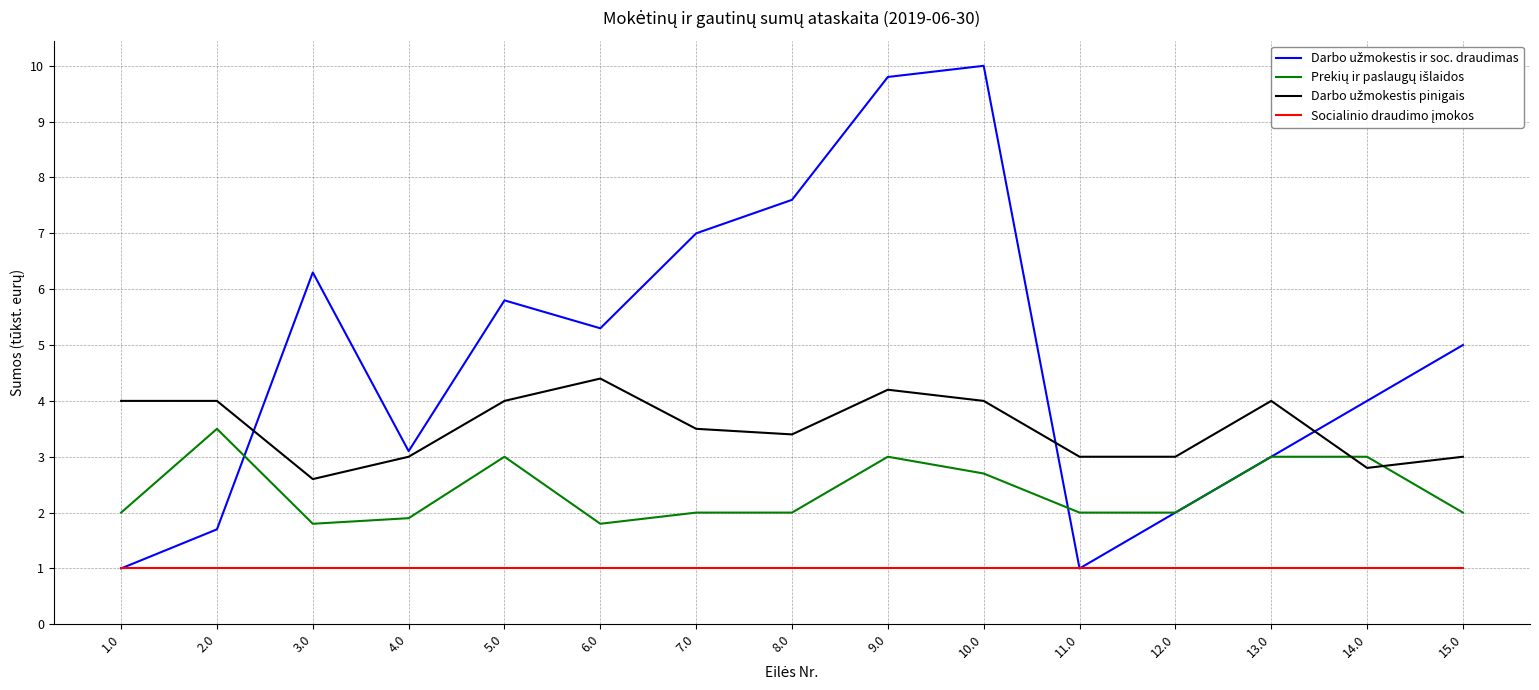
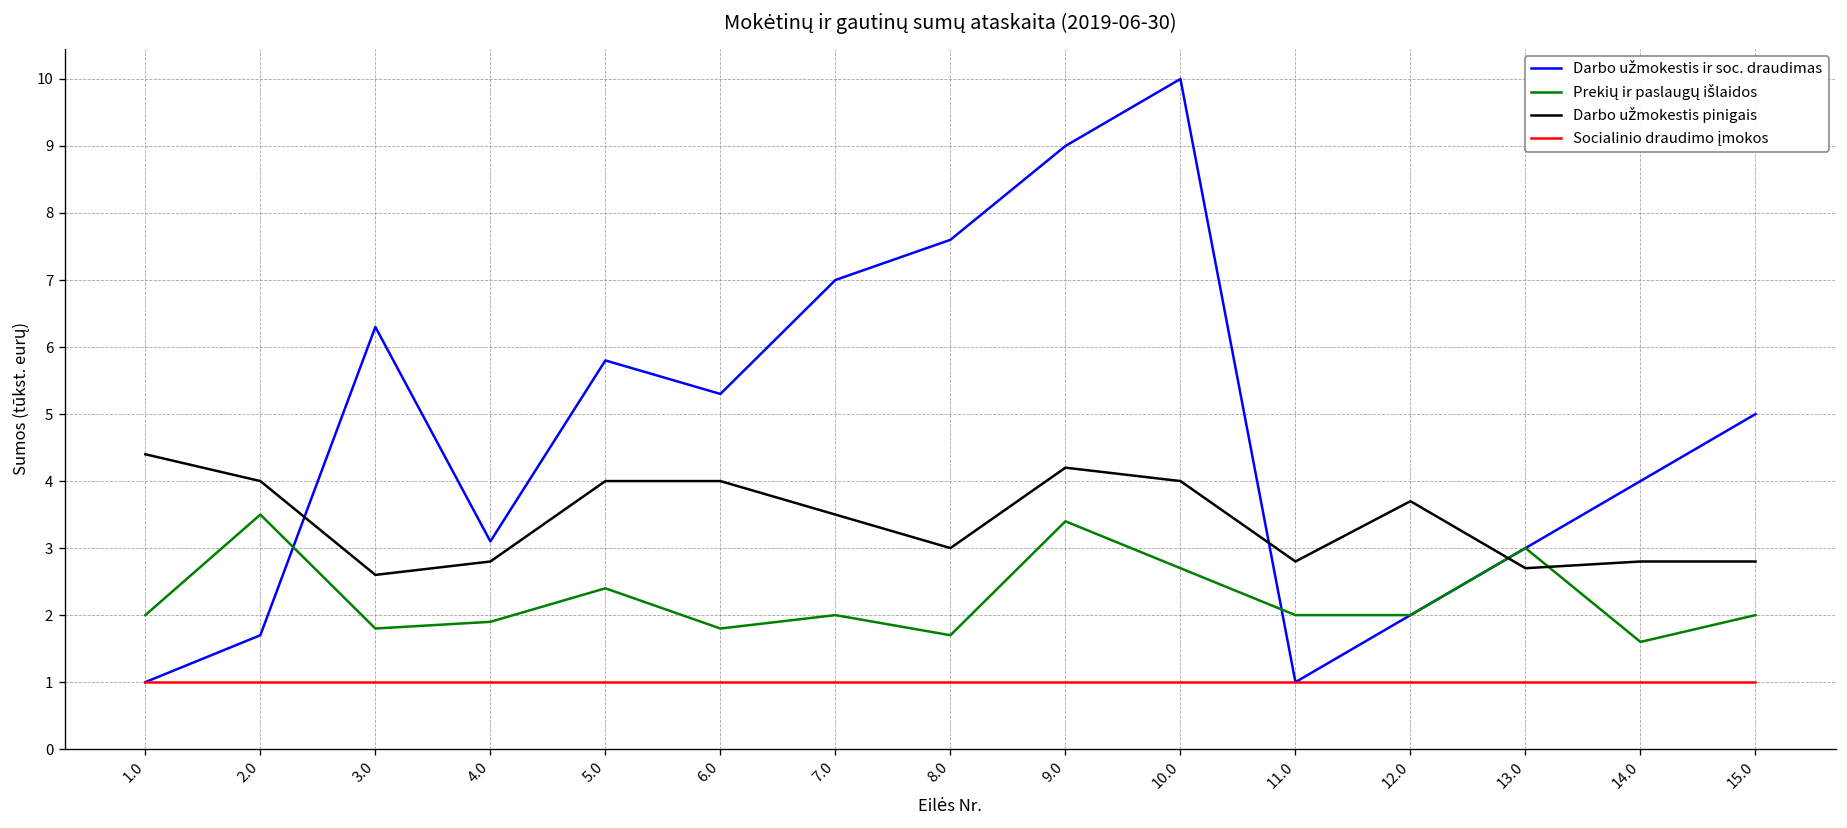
Darbo užmokestis pinigais, 1.0: 4.0 -> 4.4
Darbo užmokestis pinigais, 4.0: 3.0 -> 2.8
Prekių ir paslaugų išlaidos, 5.0: 3.0 -> 2.4
Darbo užmokestis pinigais, 6.0: 4.4 -> 4.0
Prekių ir paslaugų išlaidos, 8.0: 2.0 -> 1.7
Darbo užmokestis pinigais, 8.0: 3.4 -> 3.0
Darbo užmokestis ir soc. draudimas, 9.0: 9.8 -> 9.0
Prekių ir paslaugų išlaidos, 9.0: 3.0 -> 3.4
Darbo užmokestis pinigais, 11.0: 3.0 -> 2.8
Darbo užmokestis pinigais, 12.0: 3.0 -> 3.7
Darbo užmokestis pinigais, 13.0: 4.0 -> 2.7
Prekių ir paslaugų išlaidos, 14.0: 3.0 -> 1.6
Darbo užmokestis pinigais, 15.0: 3.0 -> 2.8
